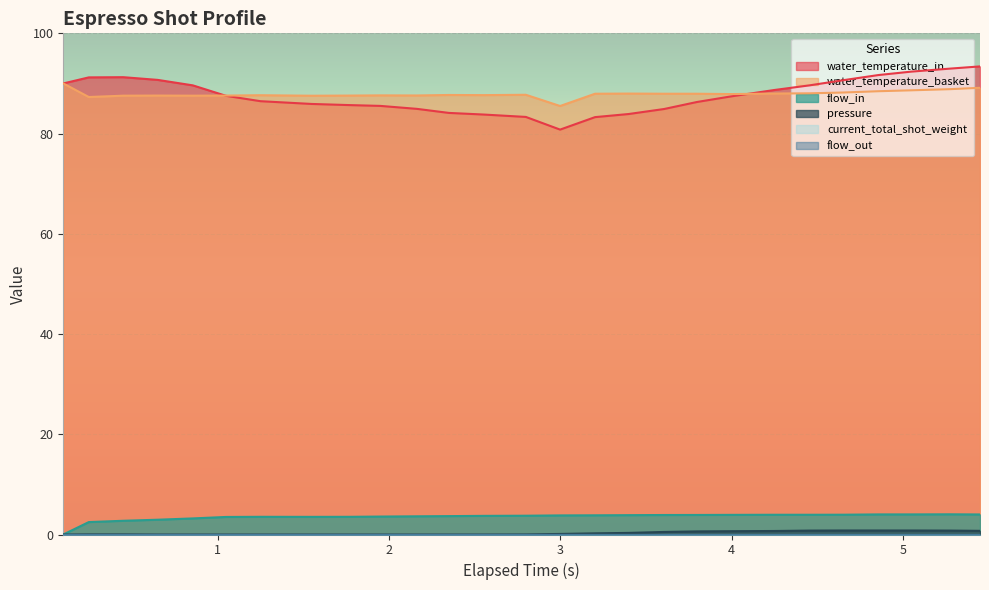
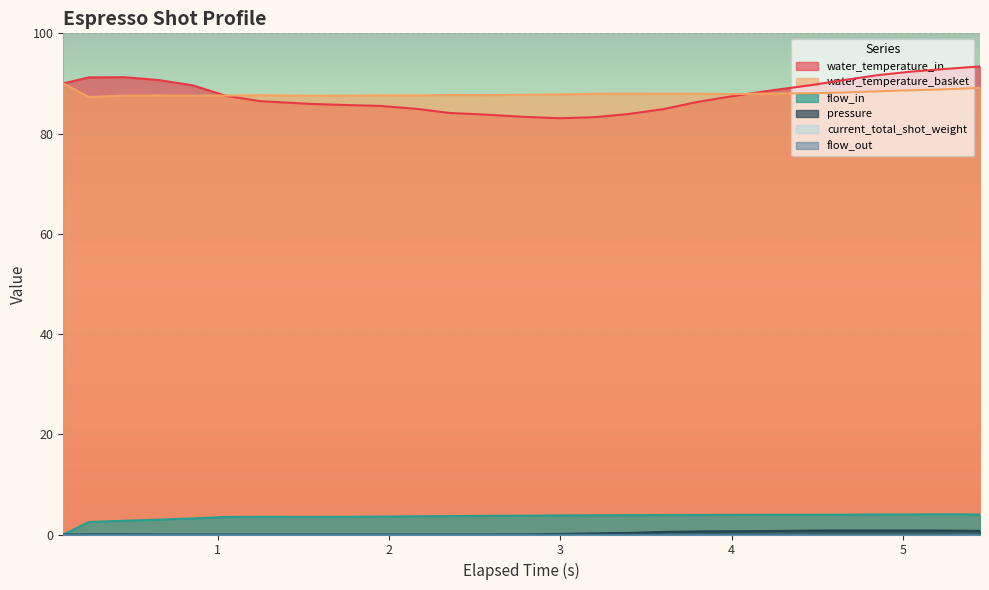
water_temperature_in, 3: 81 -> 83
water_temperature_basket, 3: 86 -> 88
